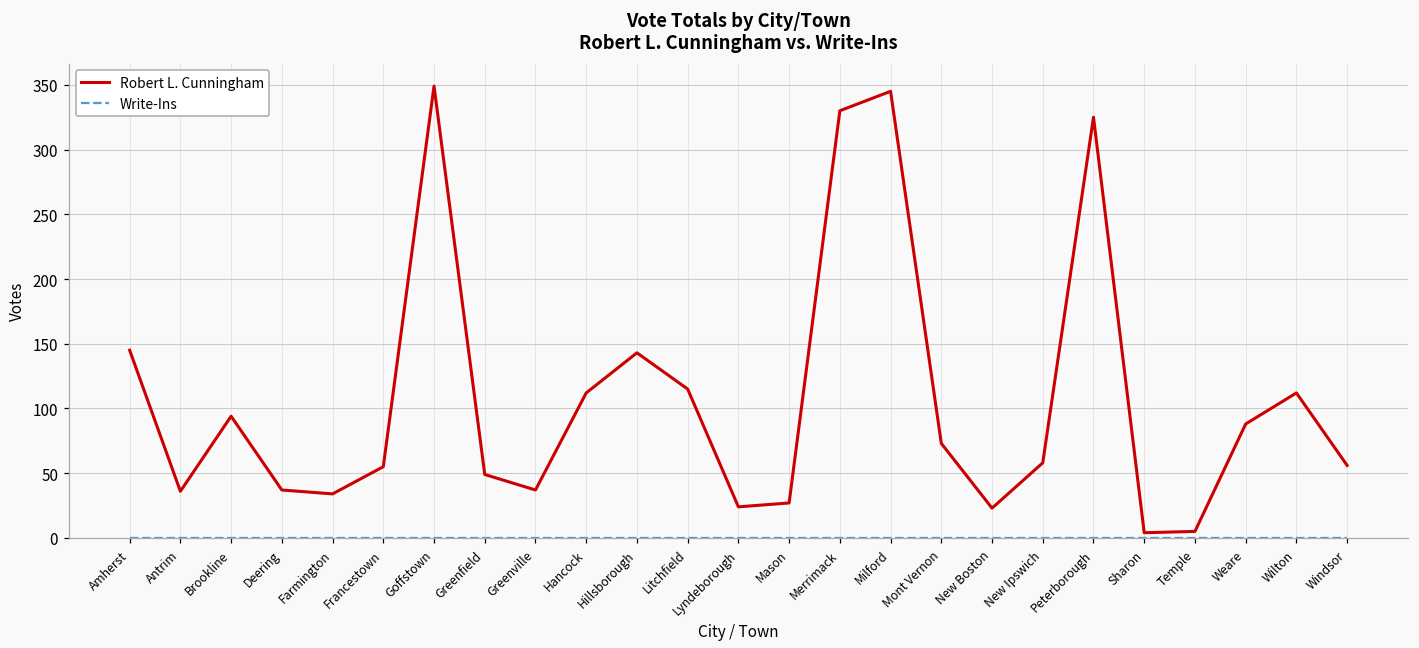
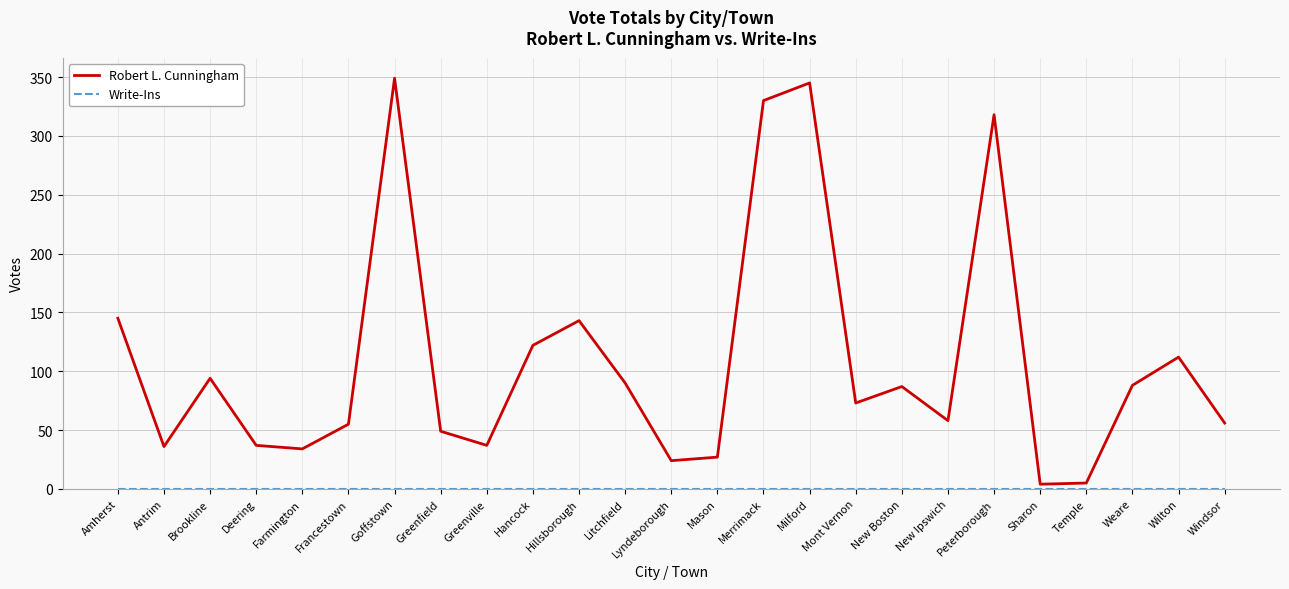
Robert L. Cunningham, Hancock: 112 -> 122
Robert L. Cunningham, Litchfield: 115 -> 90
Robert L. Cunningham, New Boston: 23 -> 87
Robert L. Cunningham, Peterborough: 325 -> 318
